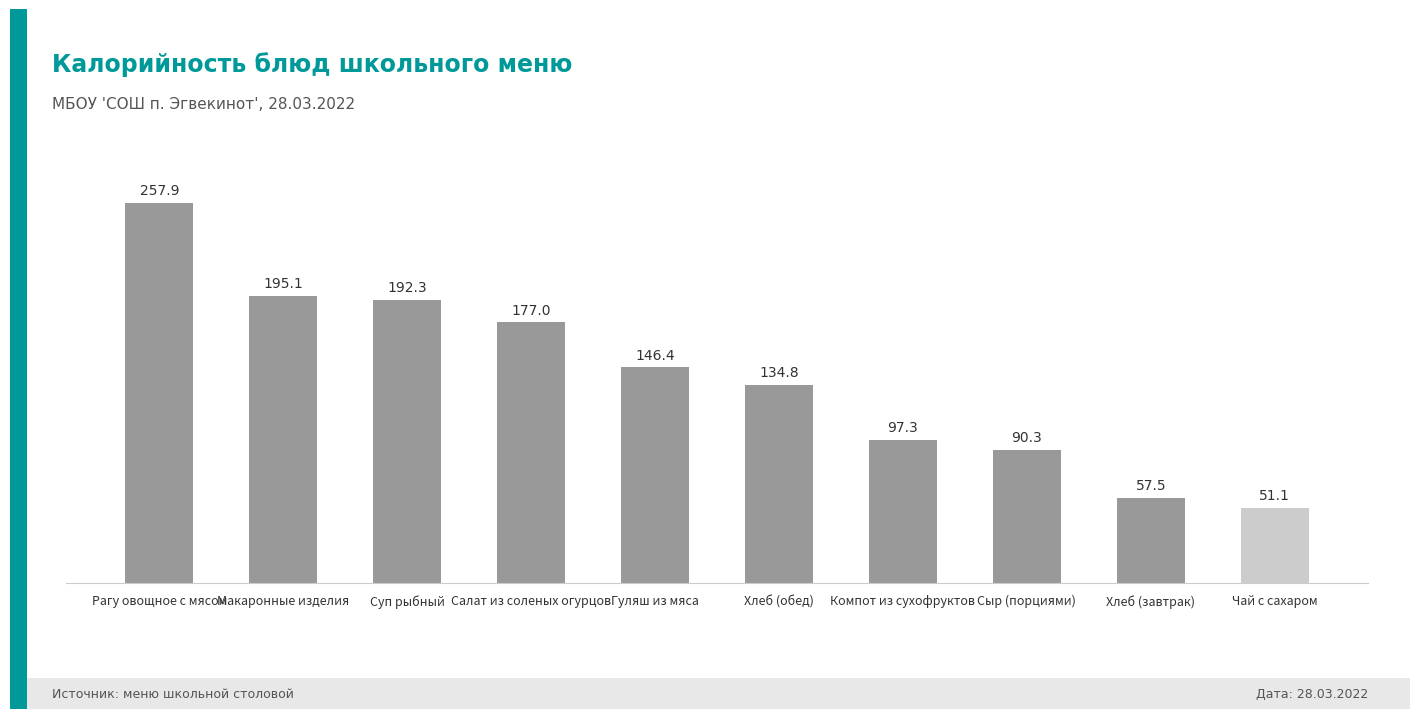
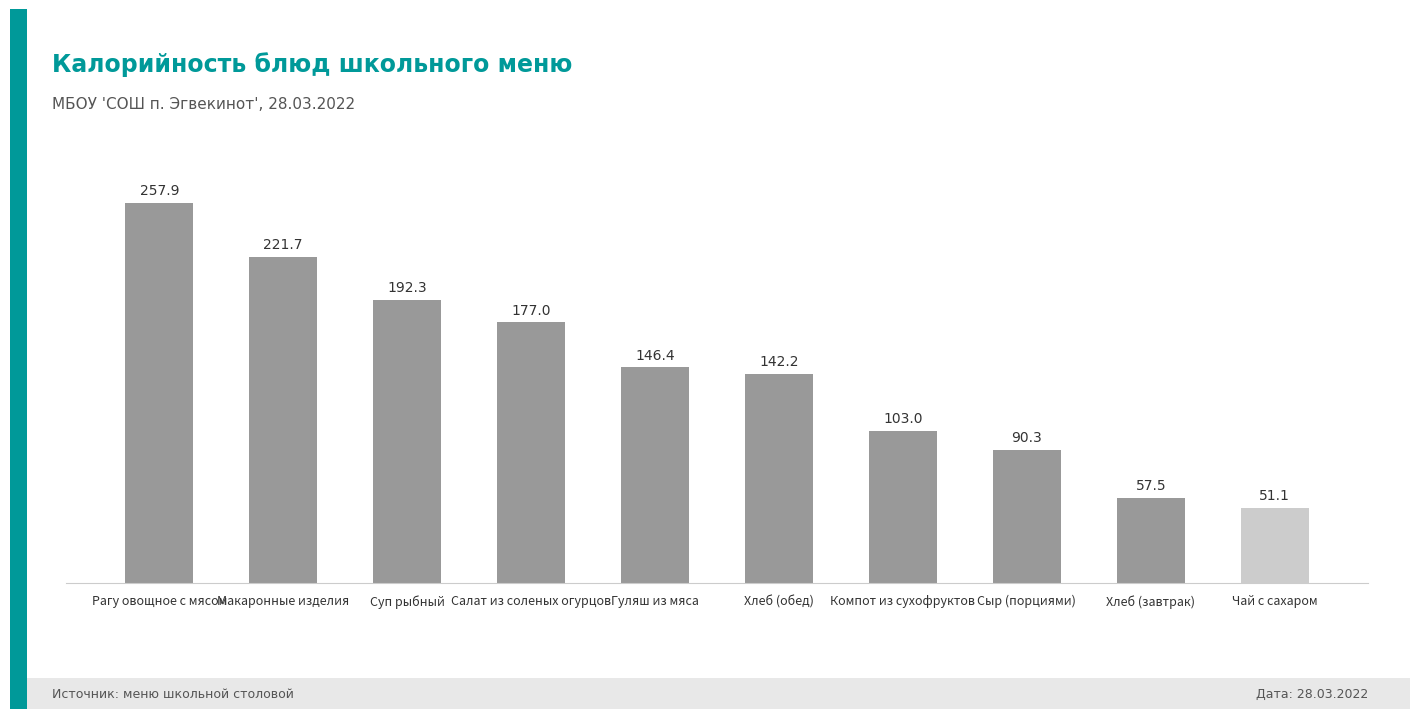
Макаронные изделия: 195.1 -> 221.7
Хлеб (обед): 134.8 -> 142.2
Компот из сухофруктов: 97.3 -> 103.0
